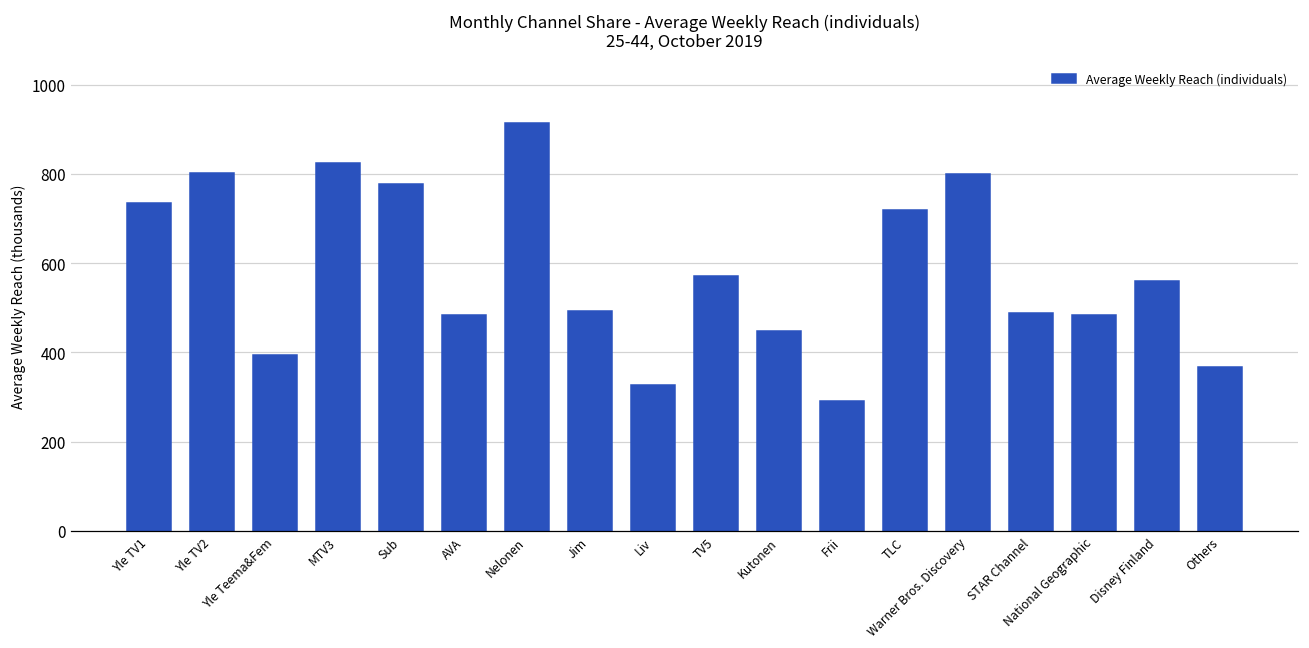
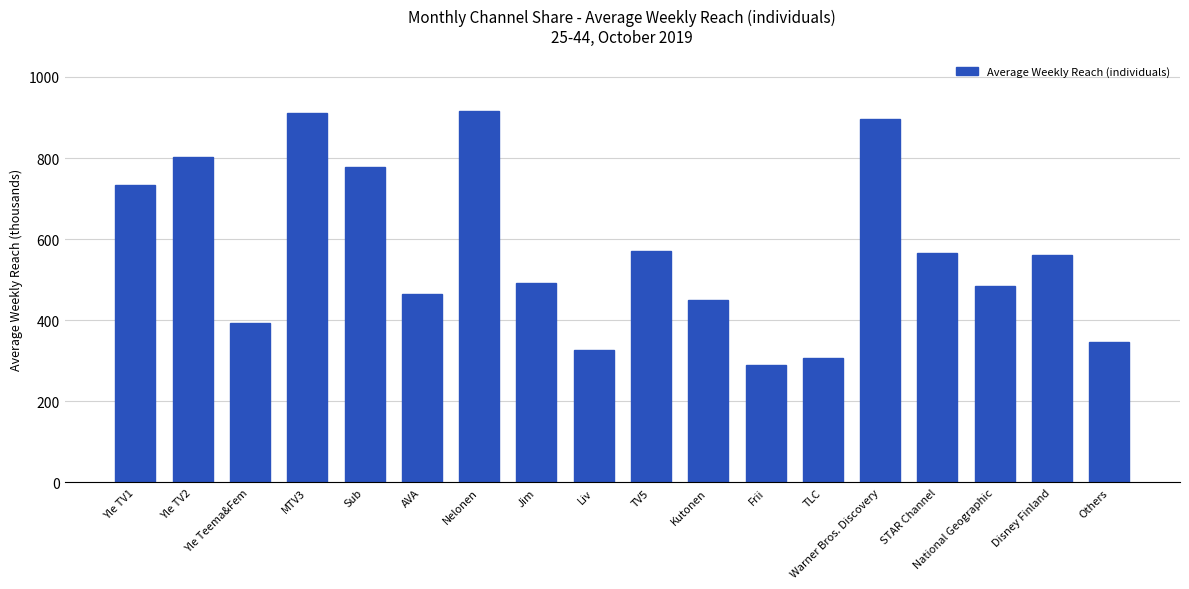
MTV3: 830 -> 910
AVA: 480 -> 460
TLC: 720 -> 310
Warner Bros. Discovery: 800 -> 900
STAR Channel: 490 -> 570
Others: 370 -> 350
